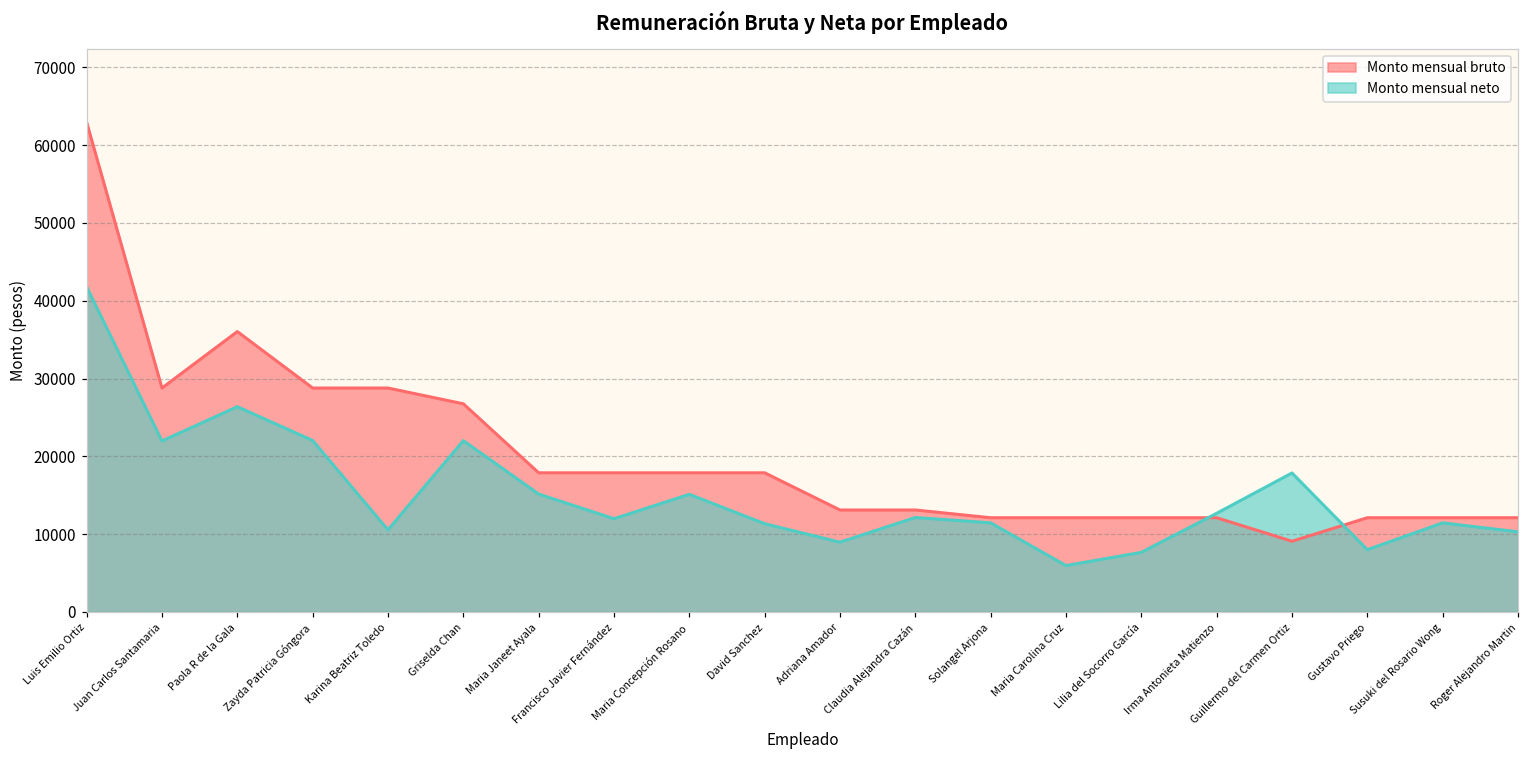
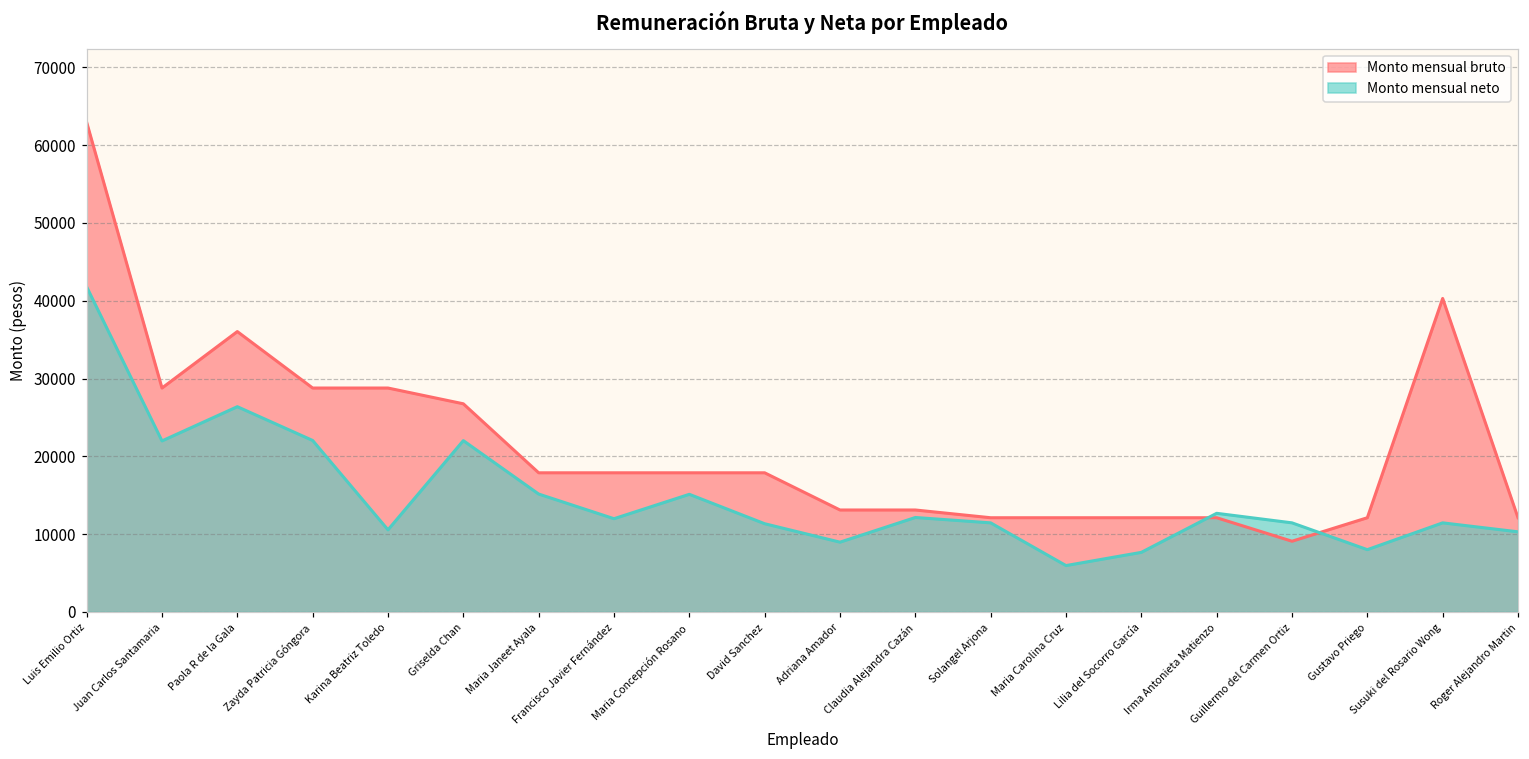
Monto mensual neto, Guillermo del Carmen Ortiz: 18000 -> 11000
Monto mensual bruto, Susuki del Rosario Wong: 12000 -> 40000
